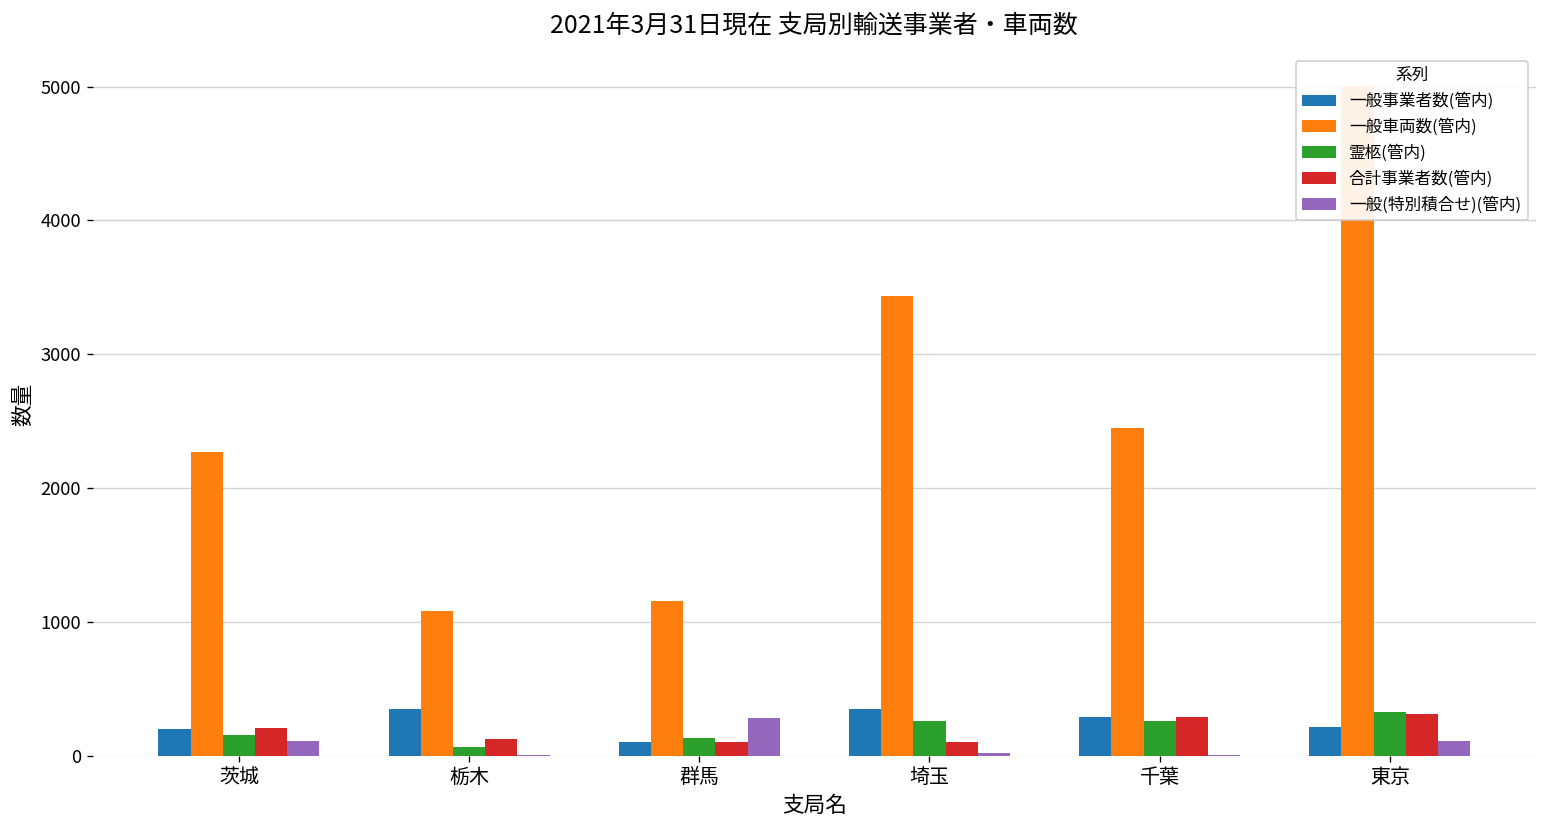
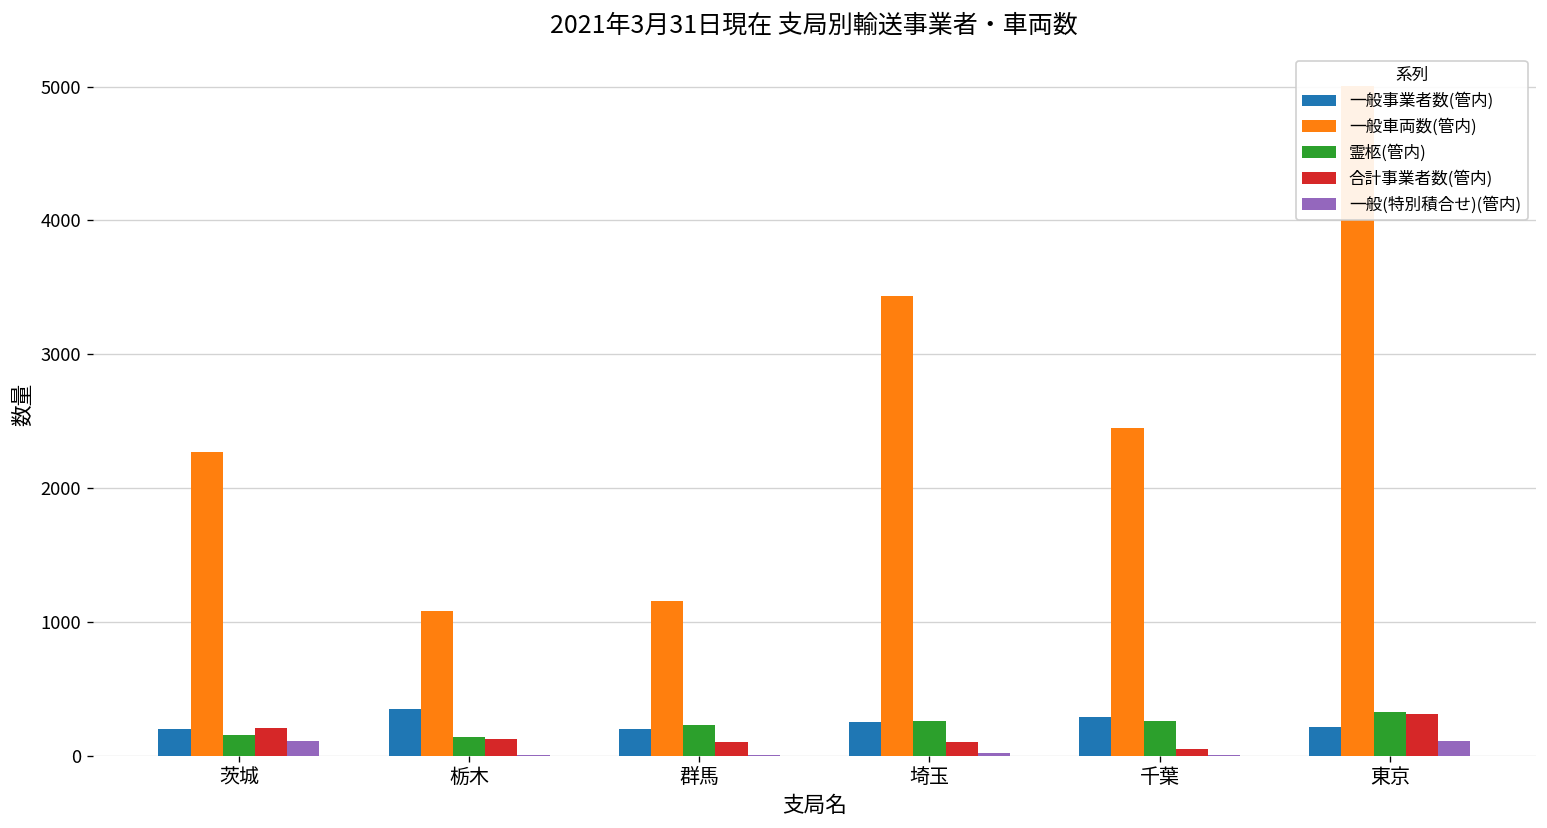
霊柩(管内), 栃木: 70 -> 140
一般事業者数(管内), 群馬: 100 -> 200
霊柩(管内), 群馬: 130 -> 230
一般(特別積合せ)(管内), 群馬: 280 -> 0
一般事業者数(管内), 埼玉: 350 -> 250
合計事業者数(管内), 千葉: 290 -> 50
